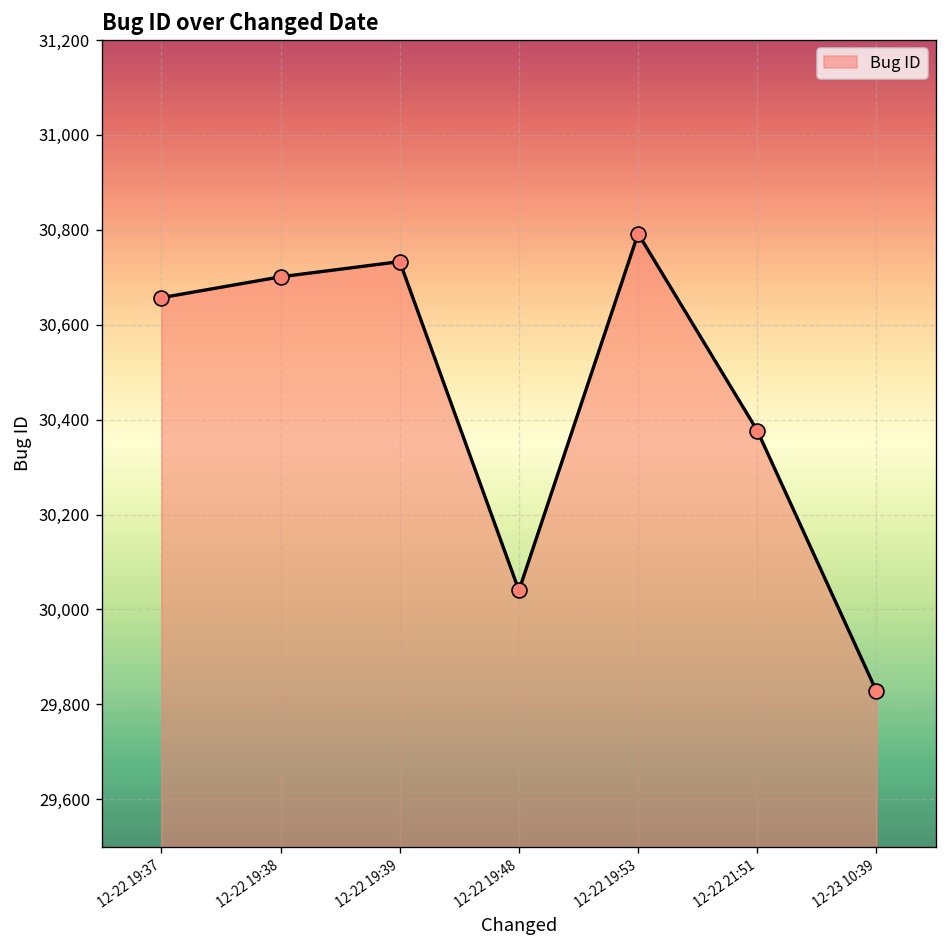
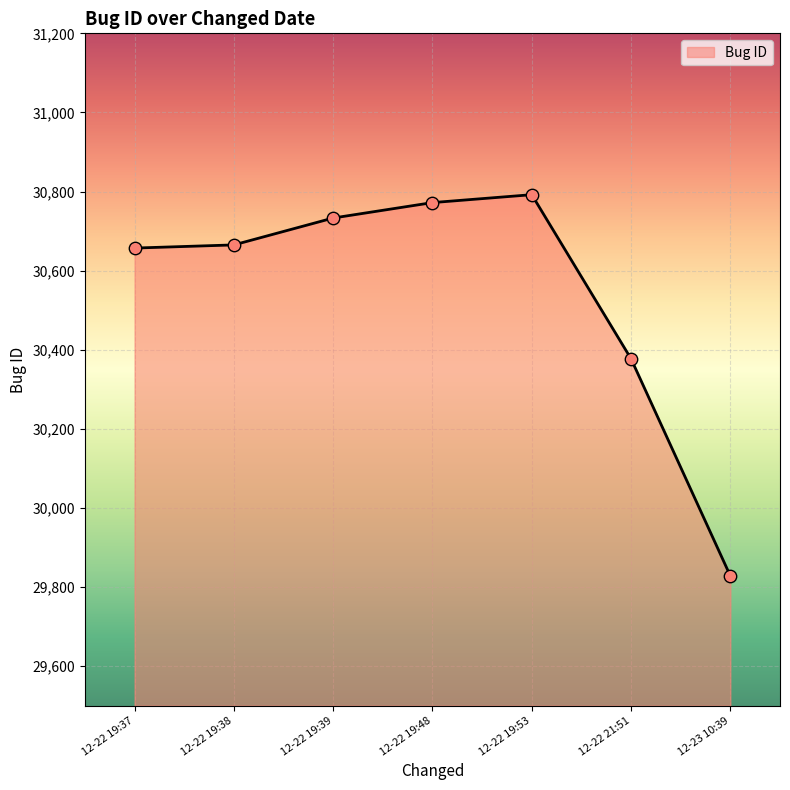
12-22 19:38: 30,700 -> 30,670
12-22 19:48: 30,040 -> 30,770
